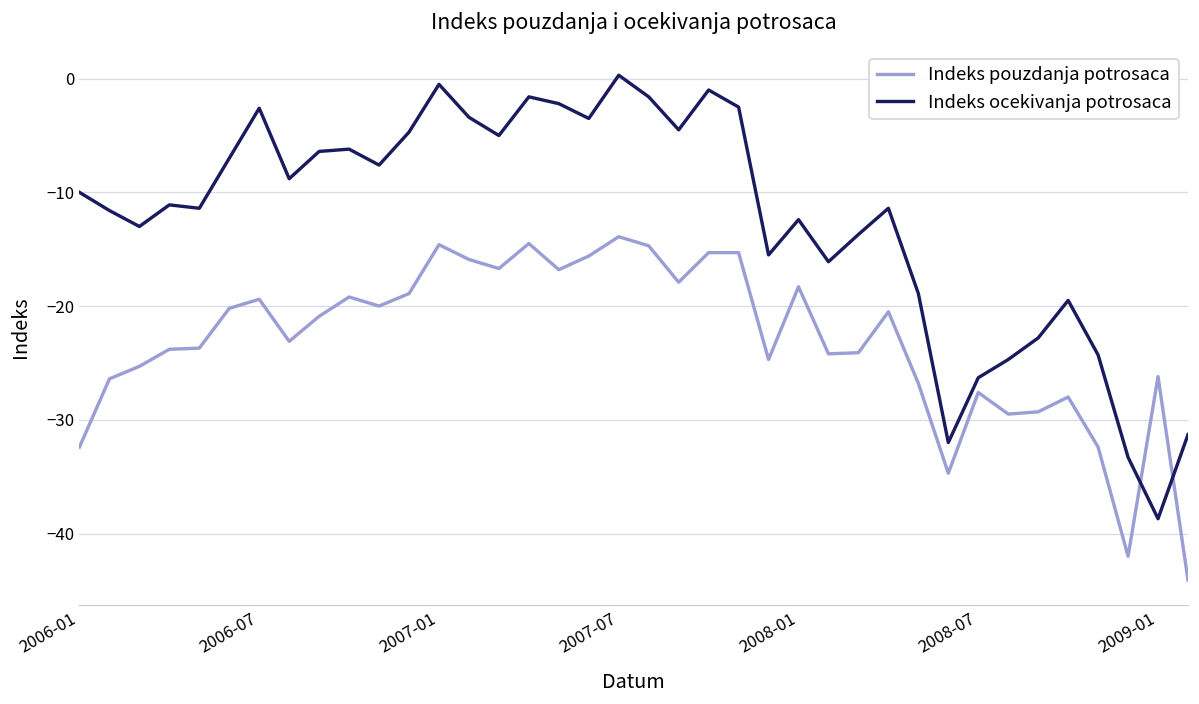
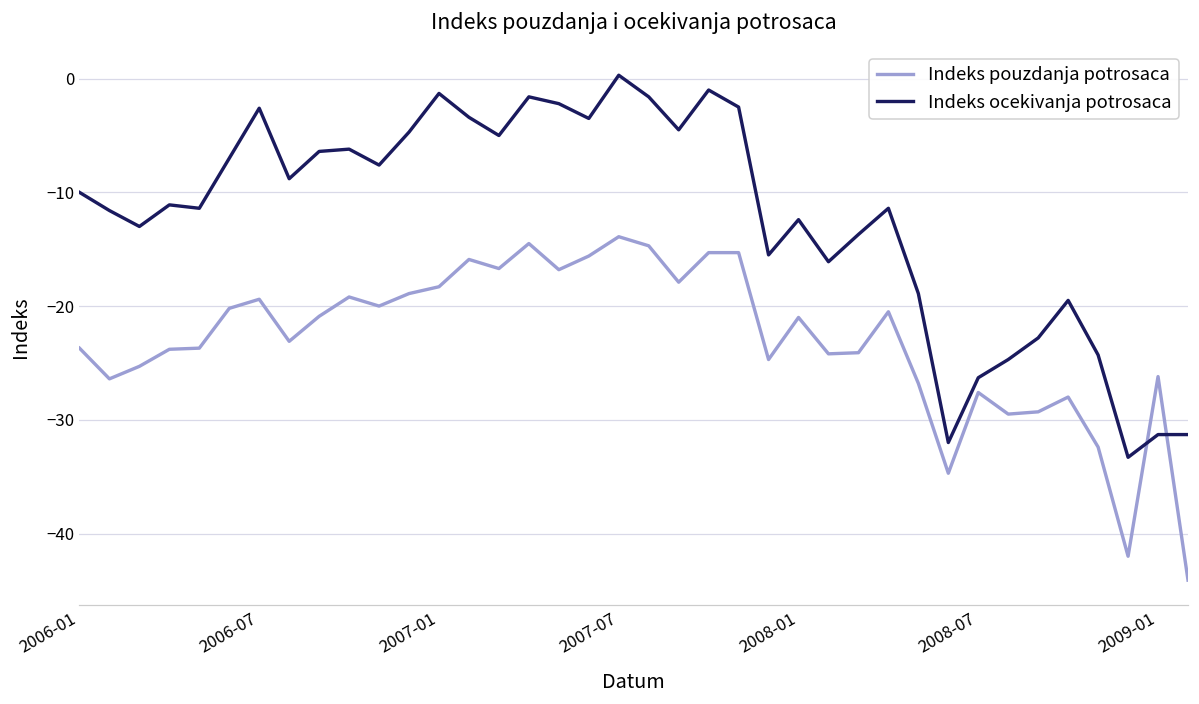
Indeks pouzdanja potrosaca, 2006-01: -32.4 -> -23.7
Indeks pouzdanja potrosaca, 2007-01: -14.6 -> -18.3
Indeks ocekivanja potrosaca, 2007-01: -0.5 -> -1.3
Indeks pouzdanja potrosaca, 2008-01: -18.3 -> -21.0
Indeks ocekivanja potrosaca, 2009-01: -38.7 -> -31.3
